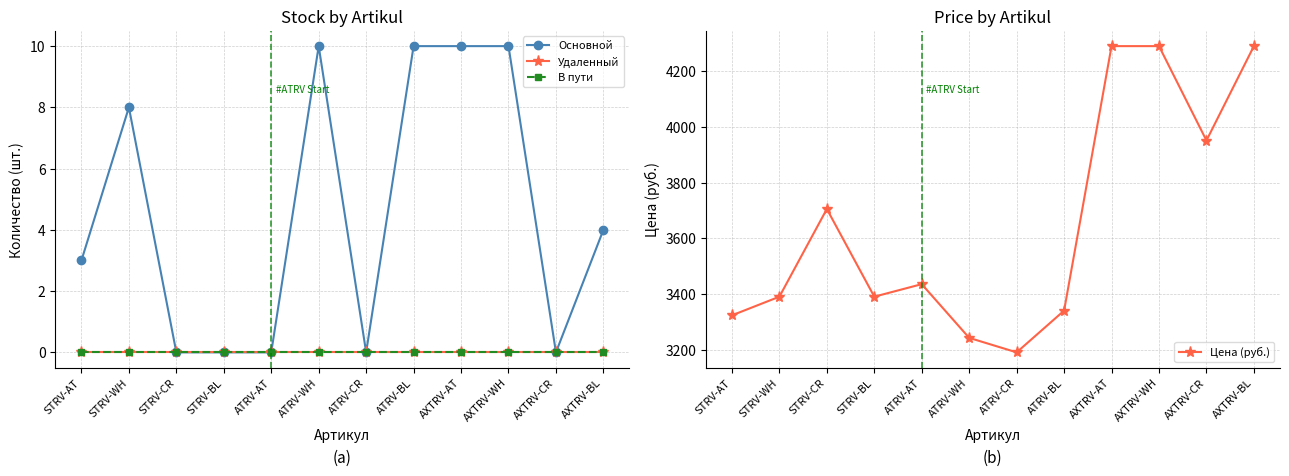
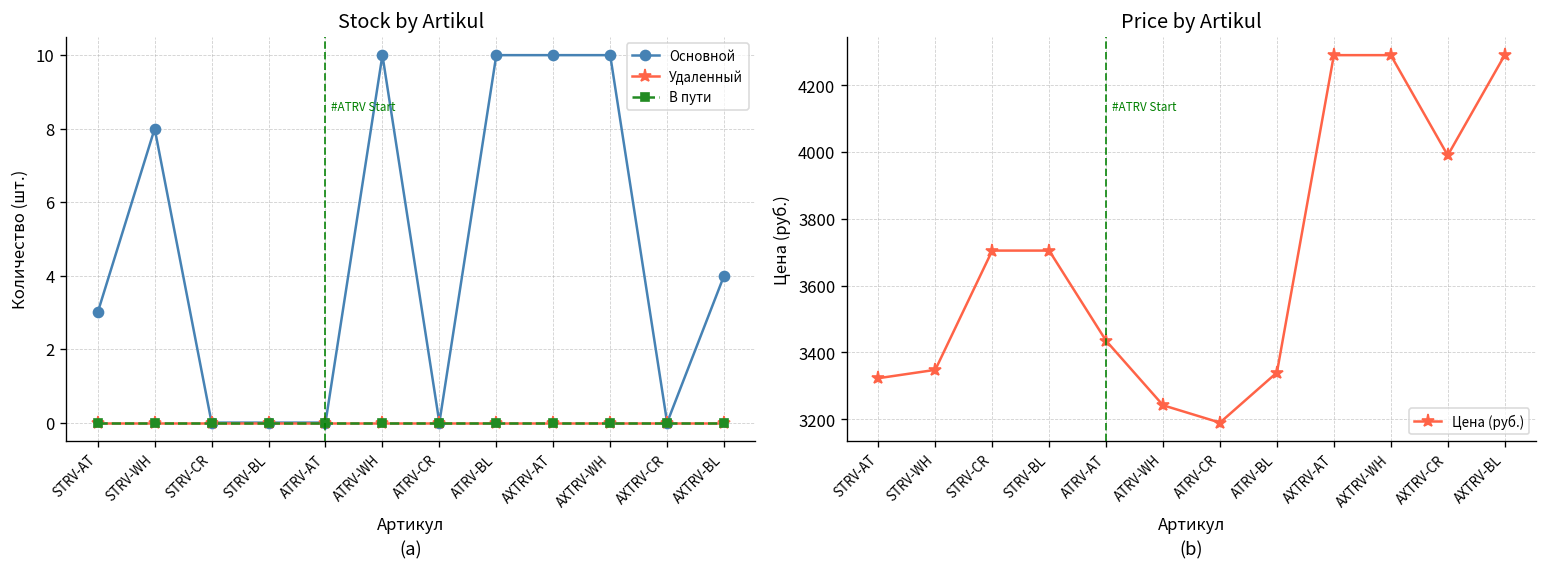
Price by Artikul, STRV-WH: 3390 -> 3350
Price by Artikul, STRV-BL: 3390 -> 3710
Price by Artikul, AXTRV-CR: 3950 -> 3990
